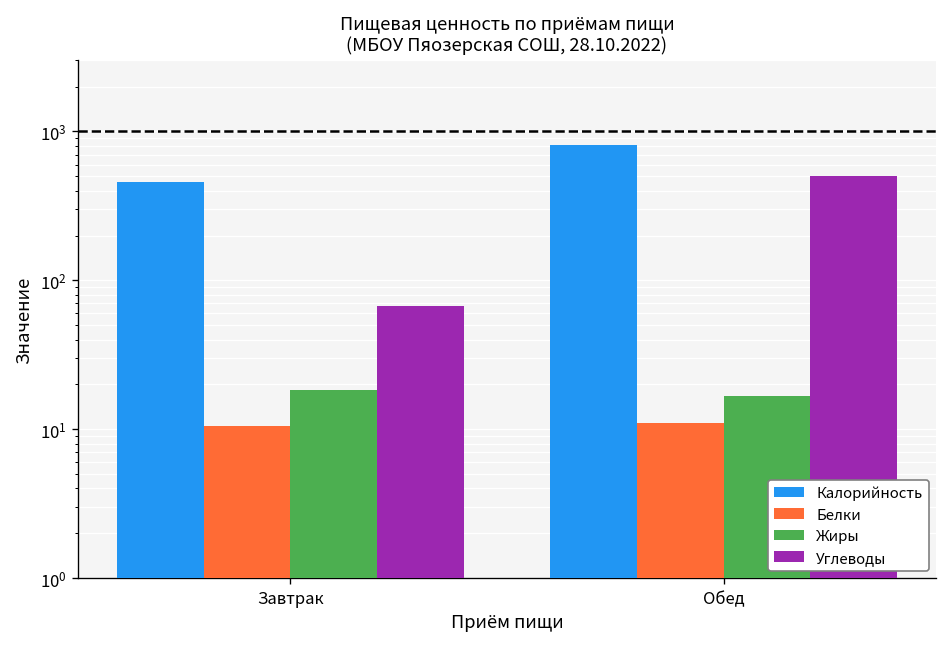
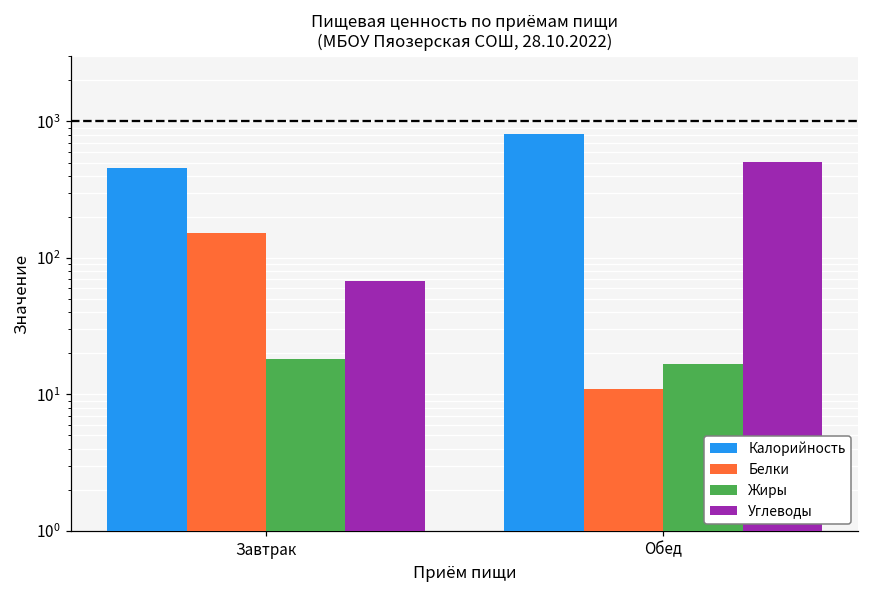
Белки, Завтрак: 10 -> 150
